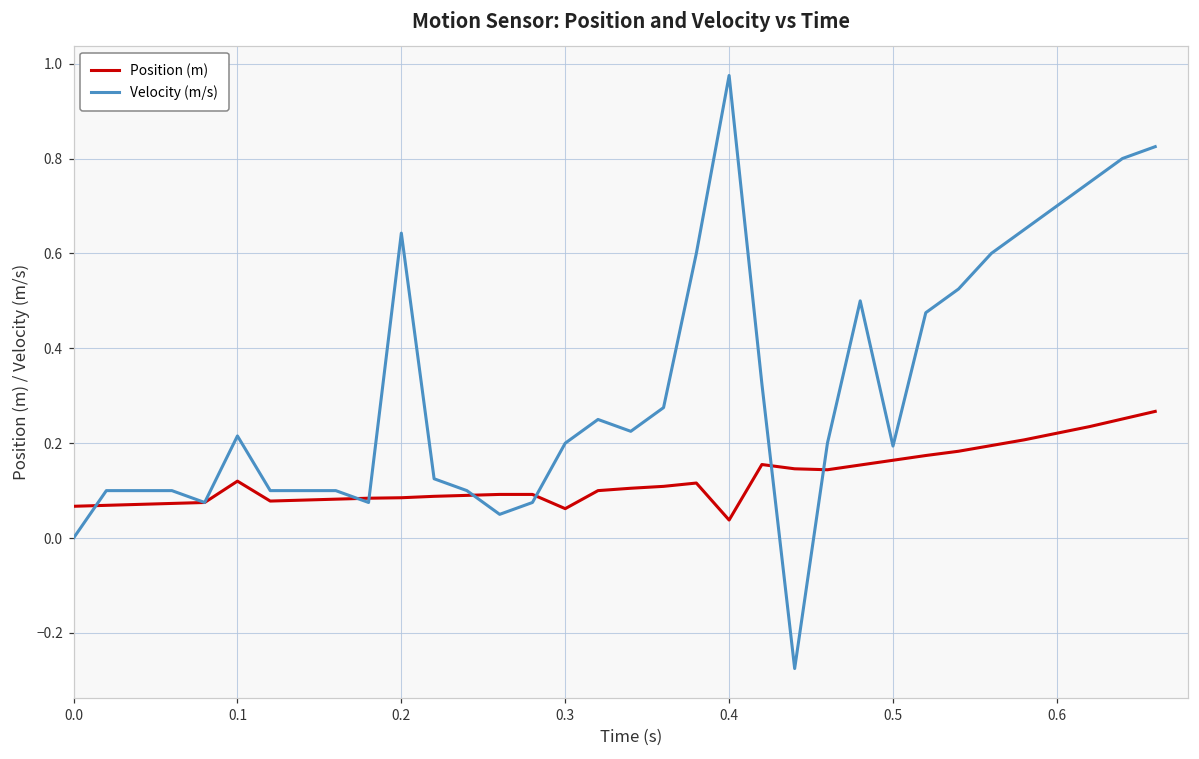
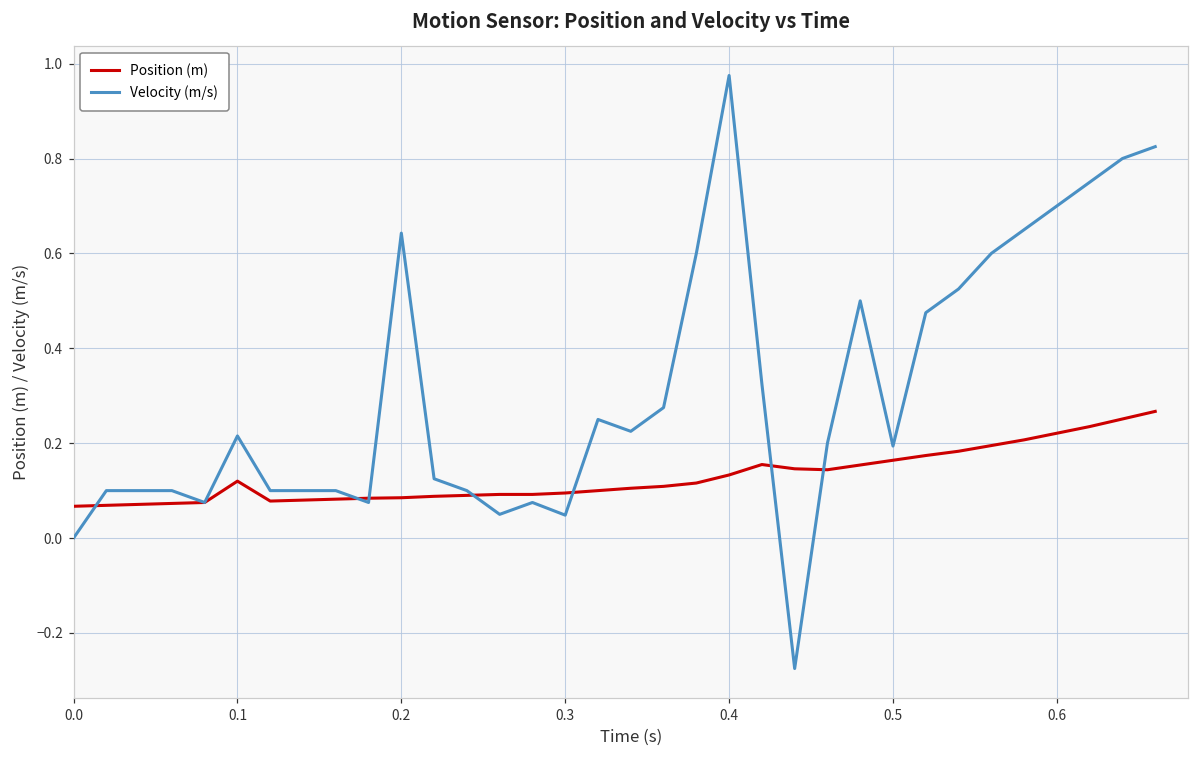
Position (m), 0.3: 0.06 -> 0.10
Velocity (m/s), 0.3: 0.20 -> 0.05
Position (m), 0.4: 0.04 -> 0.13
